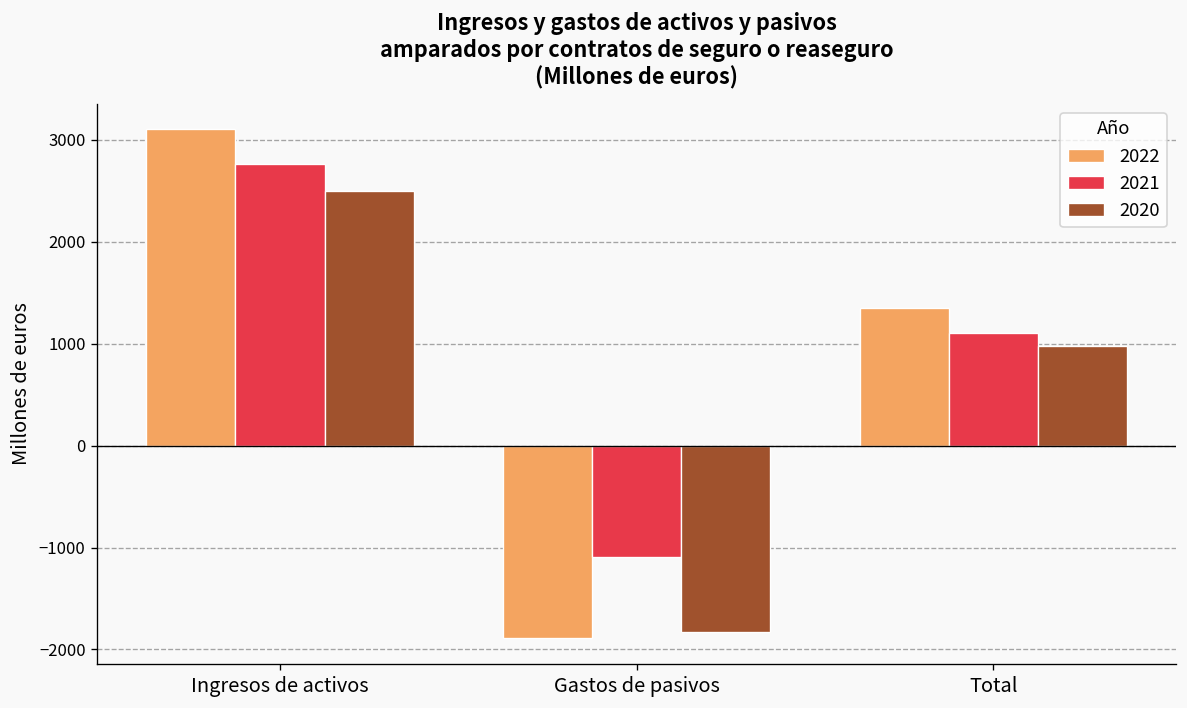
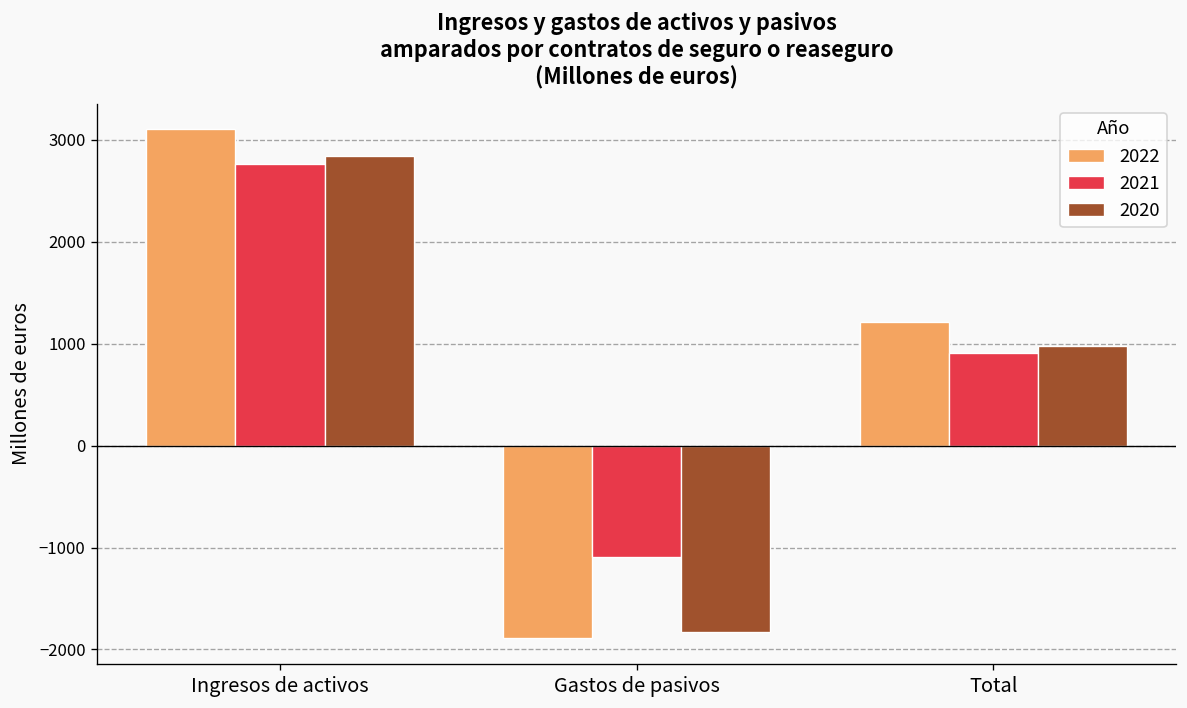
2020, Ingresos de activos: 2500 -> 2800
2022, Total: 1400 -> 1200
2021, Total: 1100 -> 900
